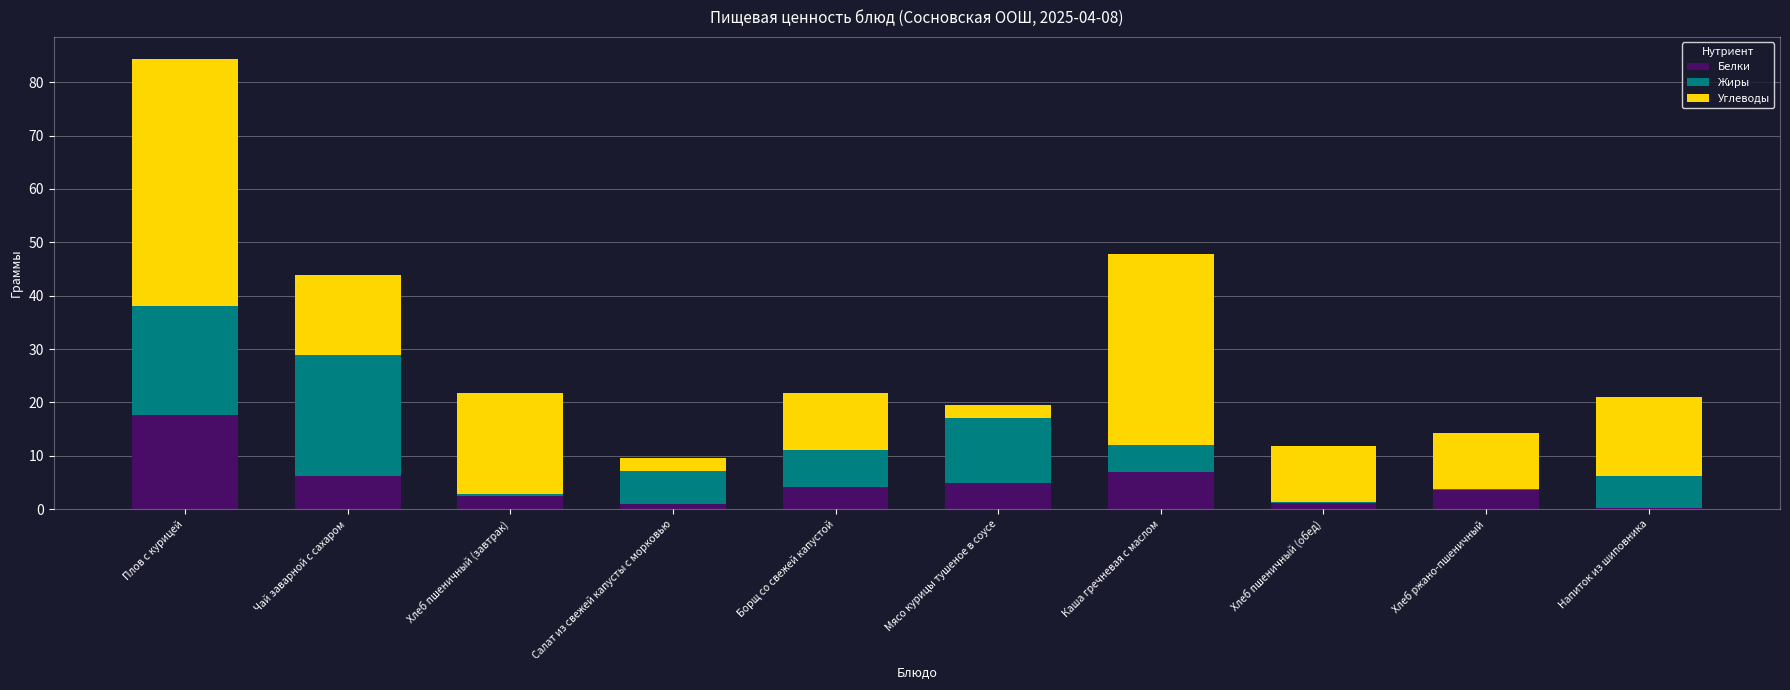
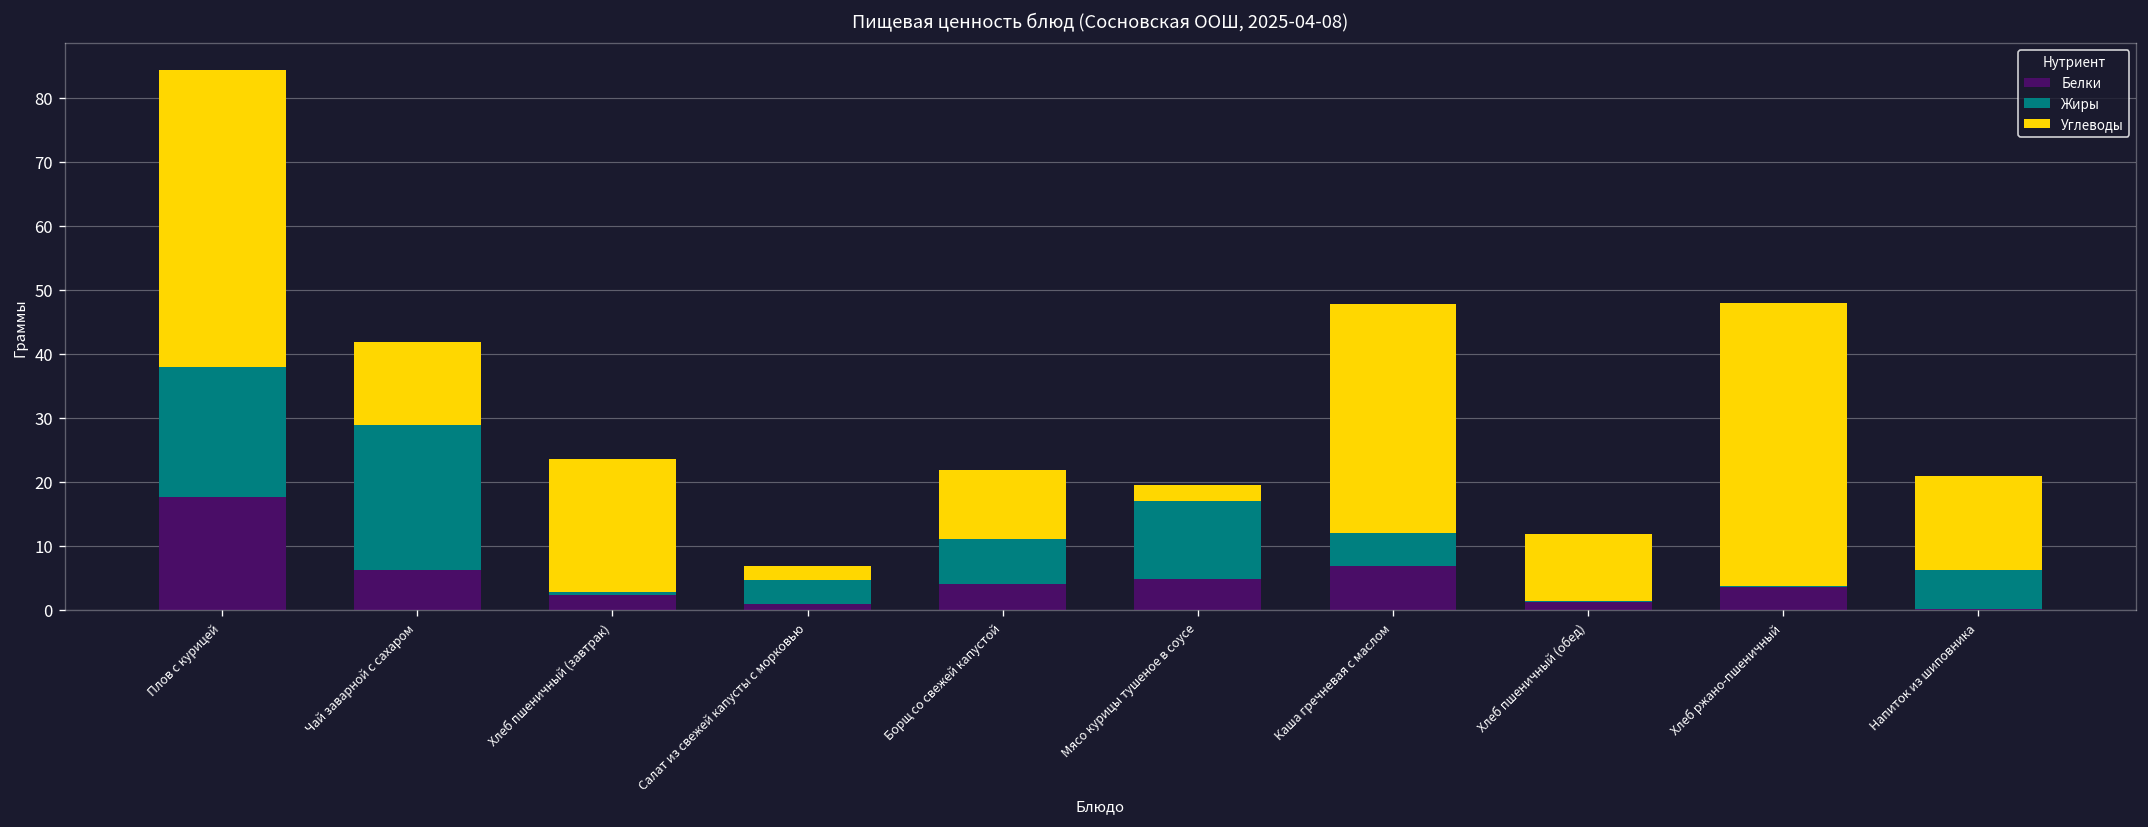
Углеводы, Чай заварной с сахаром: 15 -> 13
Углеводы, Хлеб пшеничный (завтрак): 19 -> 21
Жиры, Салат из свежей капусты с морковью: 6 -> 4
Углеводы, Хлеб ржано-пшеничный: 10 -> 44
